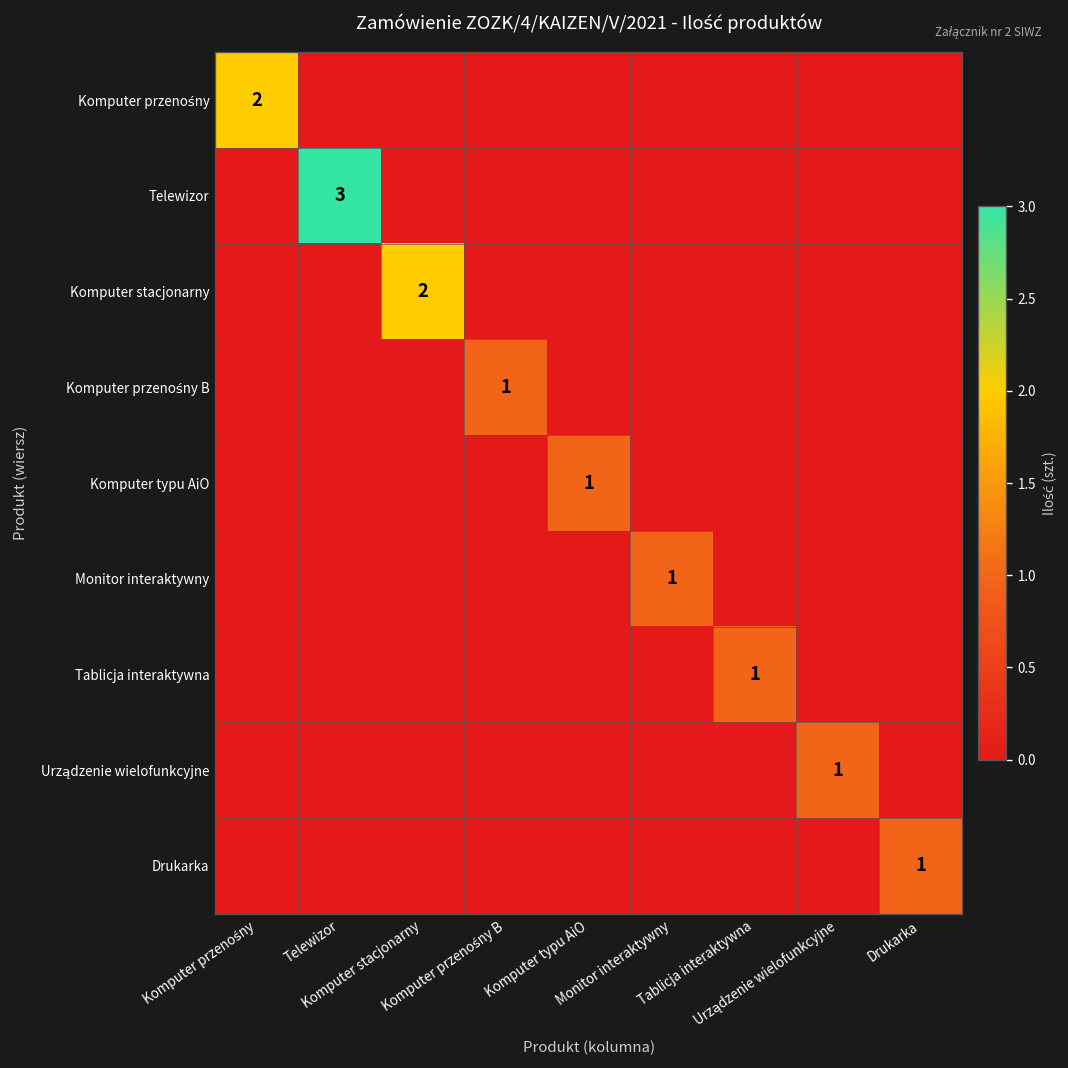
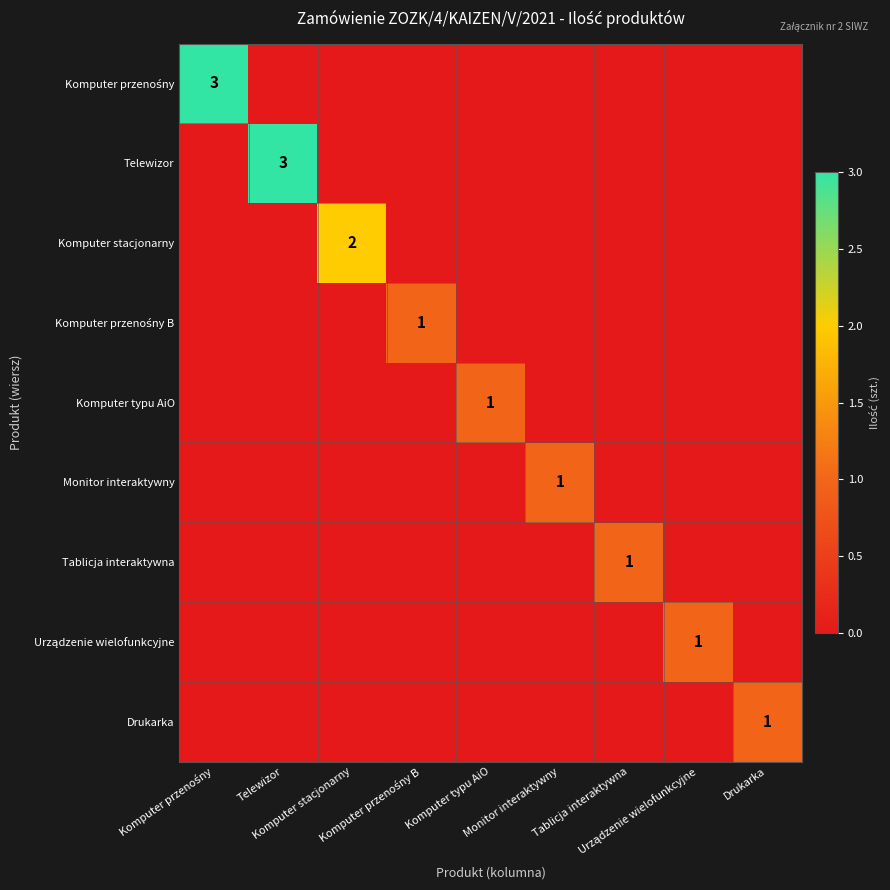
Komputer przenośny, Komputer przenośny: 2 -> 3
